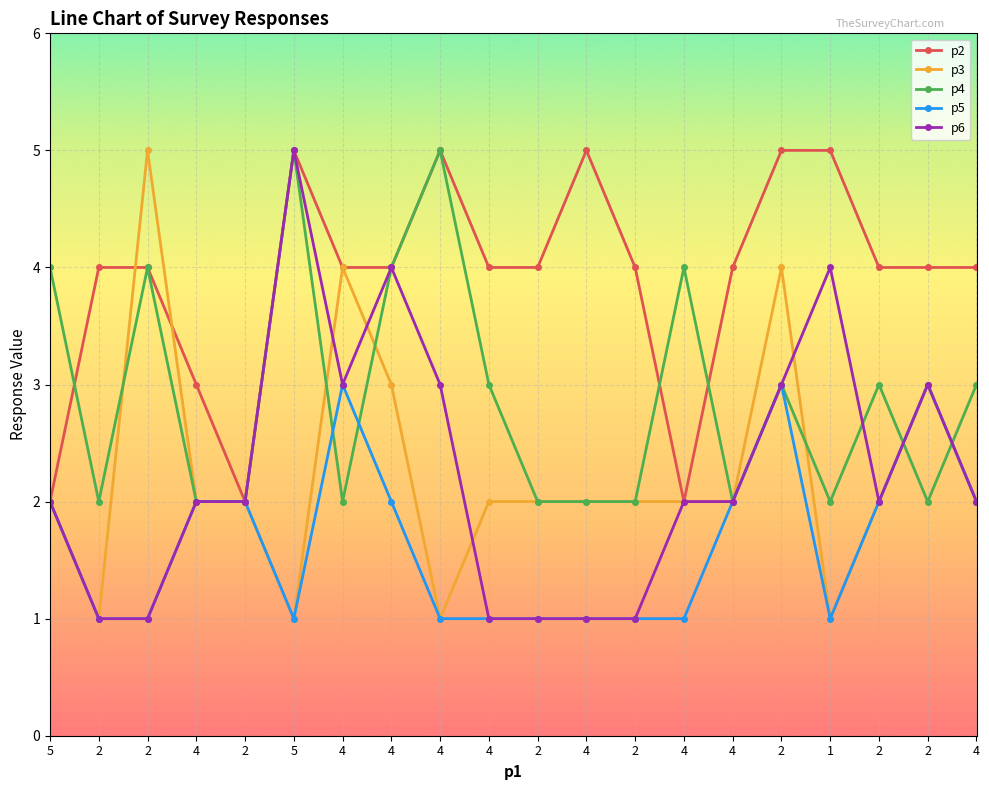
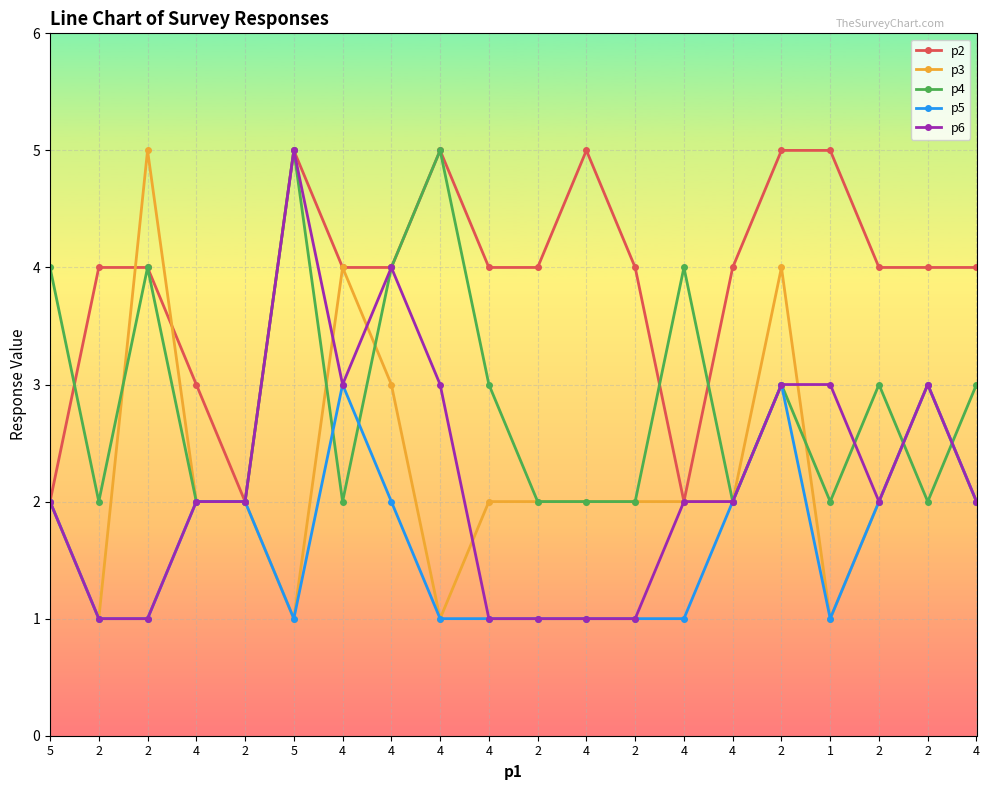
p6, 1: 4 -> 3
